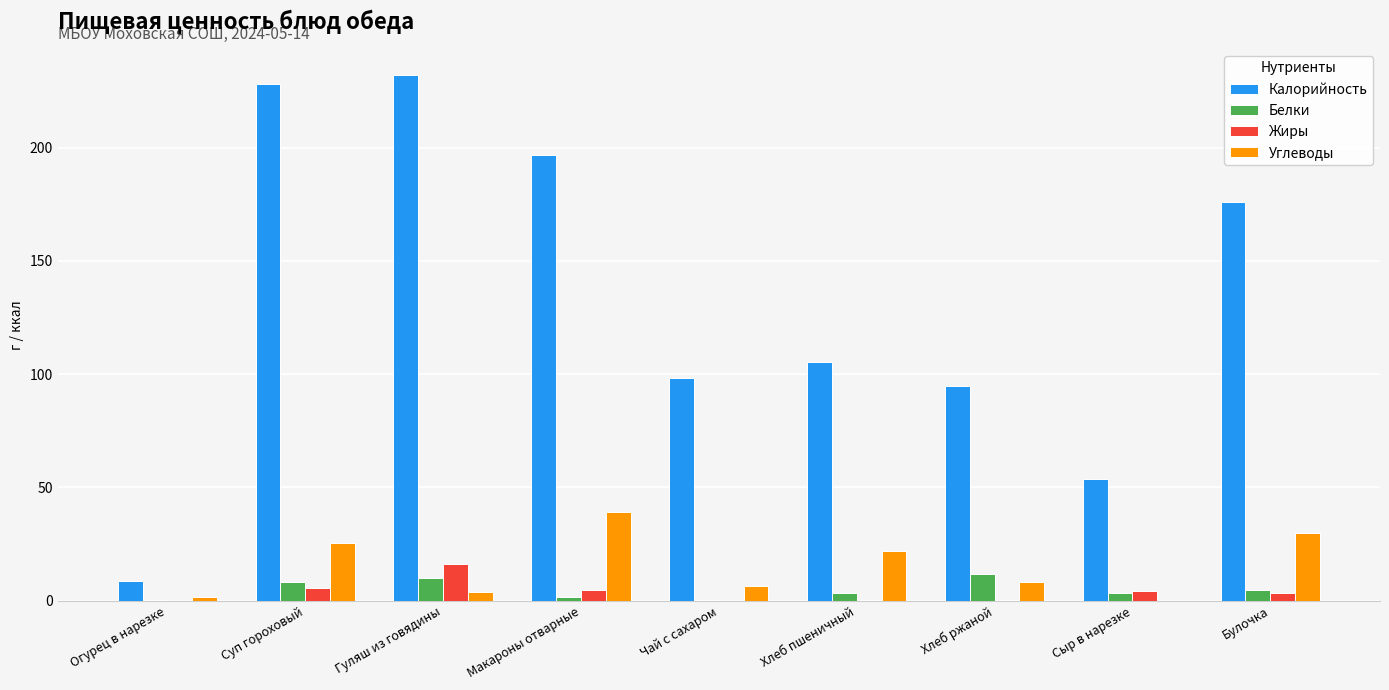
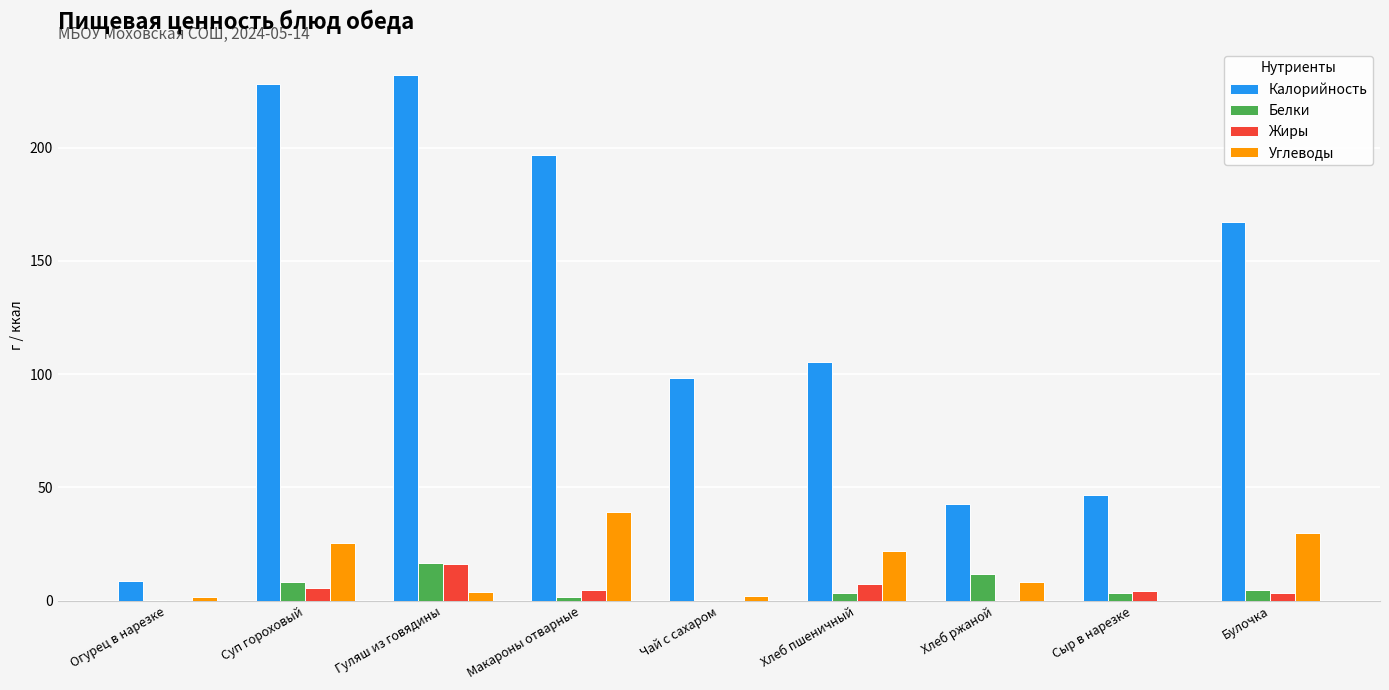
Белки, Гуляш из говядины: 10 -> 17
Углеводы, Чай с сахаром: 7 -> 2
Жиры, Хлеб пшеничный: 0 -> 7
Калорийность, Хлеб ржаной: 95 -> 43
Калорийность, Сыр в нарезке: 54 -> 47
Калорийность, Булочка: 176 -> 167
